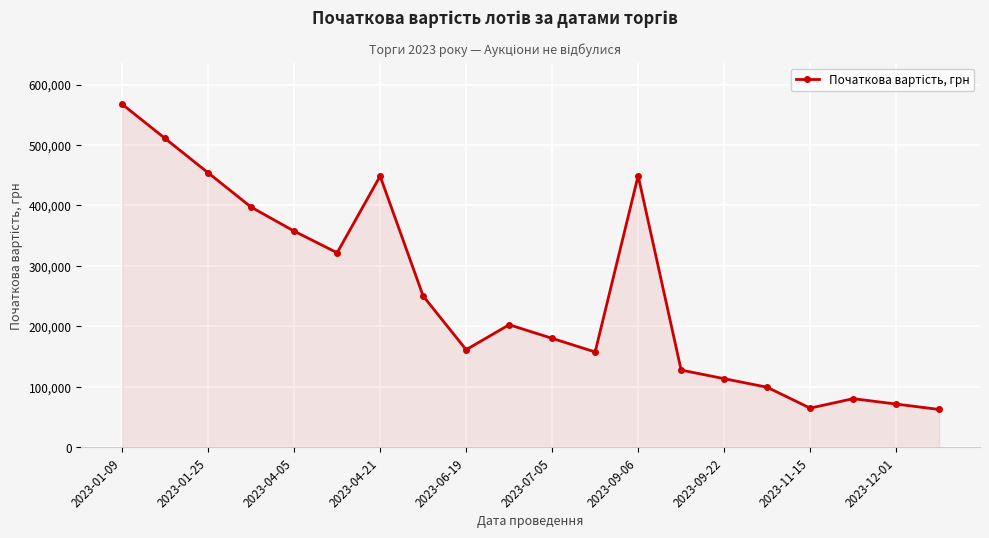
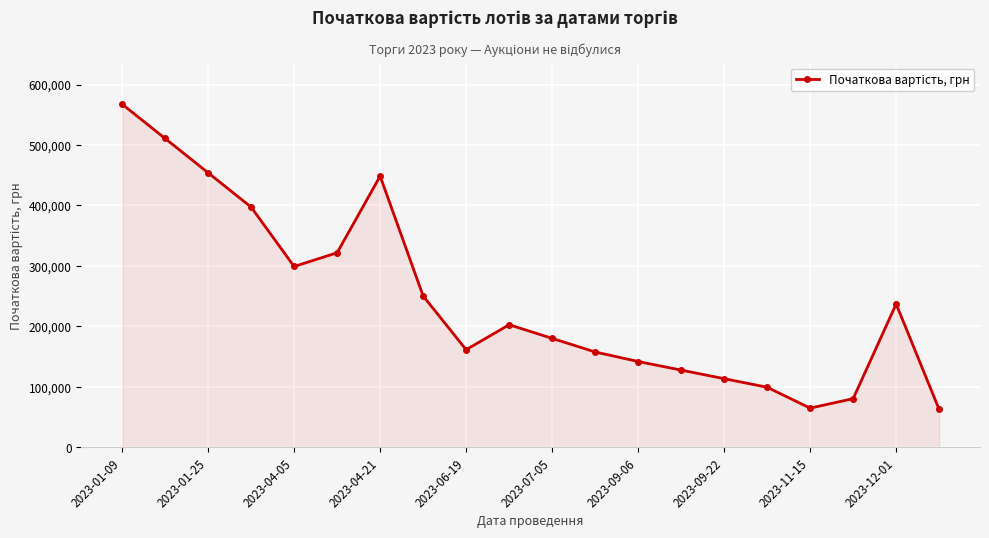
2023-04-05: 360,000 -> 300,000
2023-09-06: 450,000 -> 140,000
2023-12-01: 70,000 -> 240,000
